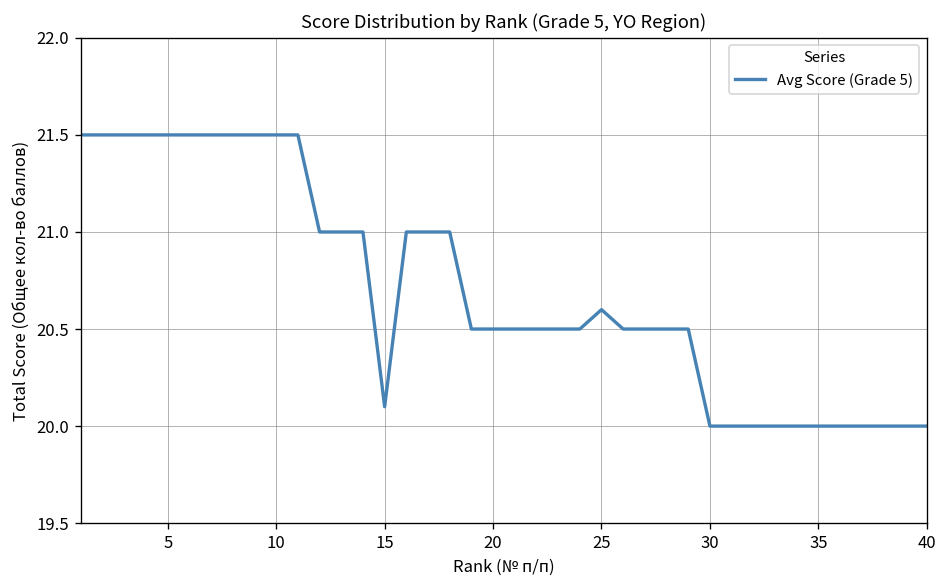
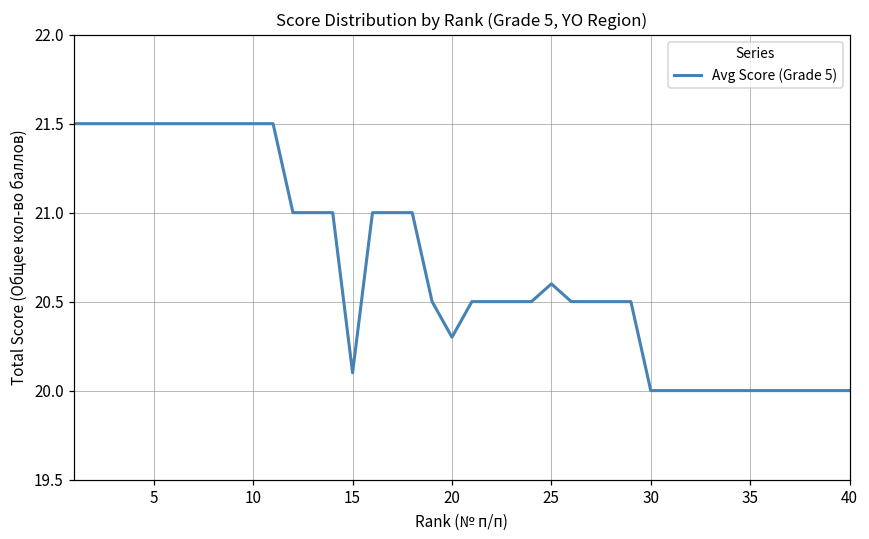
20: 20.5 -> 20.3
